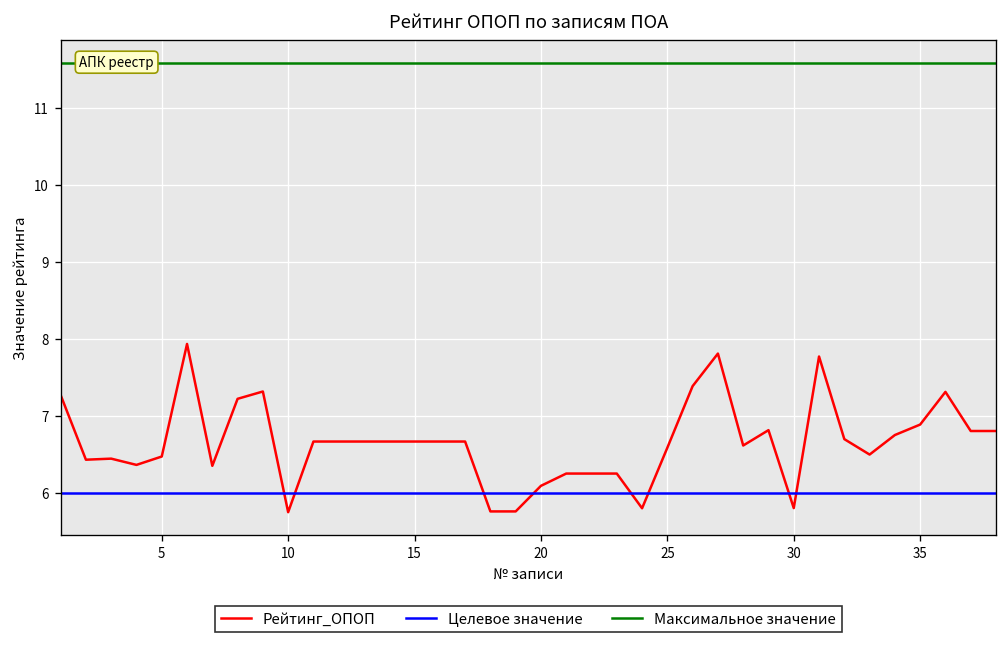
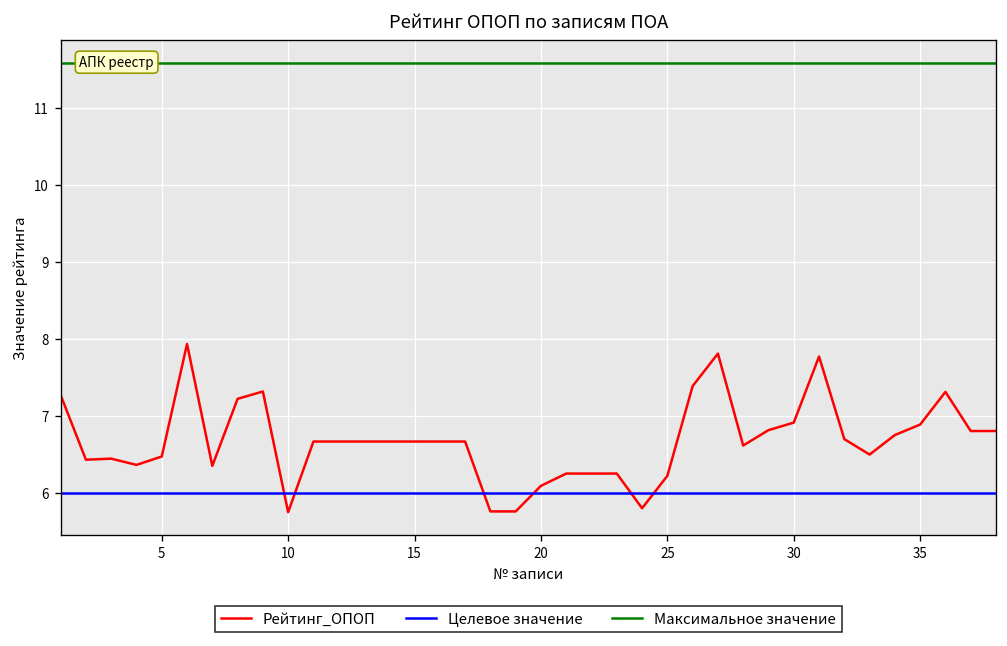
Рейтинг_ОПОП, 25: 6.6 -> 6.2
Рейтинг_ОПОП, 30: 5.8 -> 6.9
